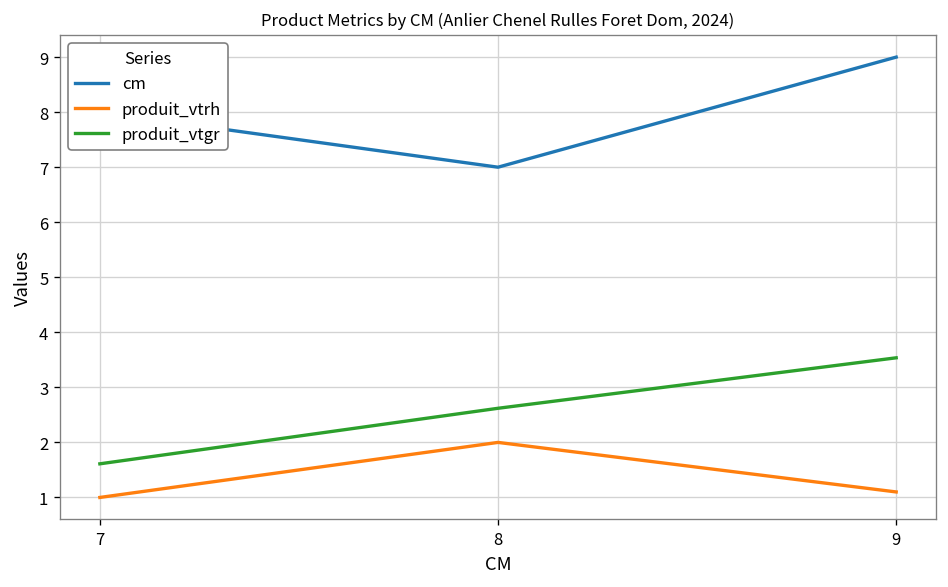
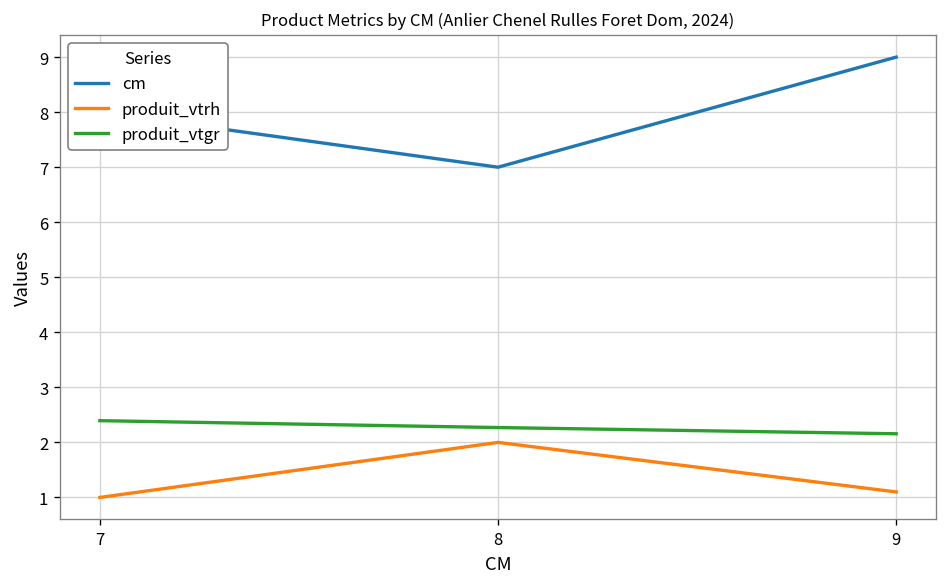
produit_vtgr, 7: 1.6 -> 2.4
produit_vtgr, 8: 2.6 -> 2.3
produit_vtgr, 9: 3.5 -> 2.2
